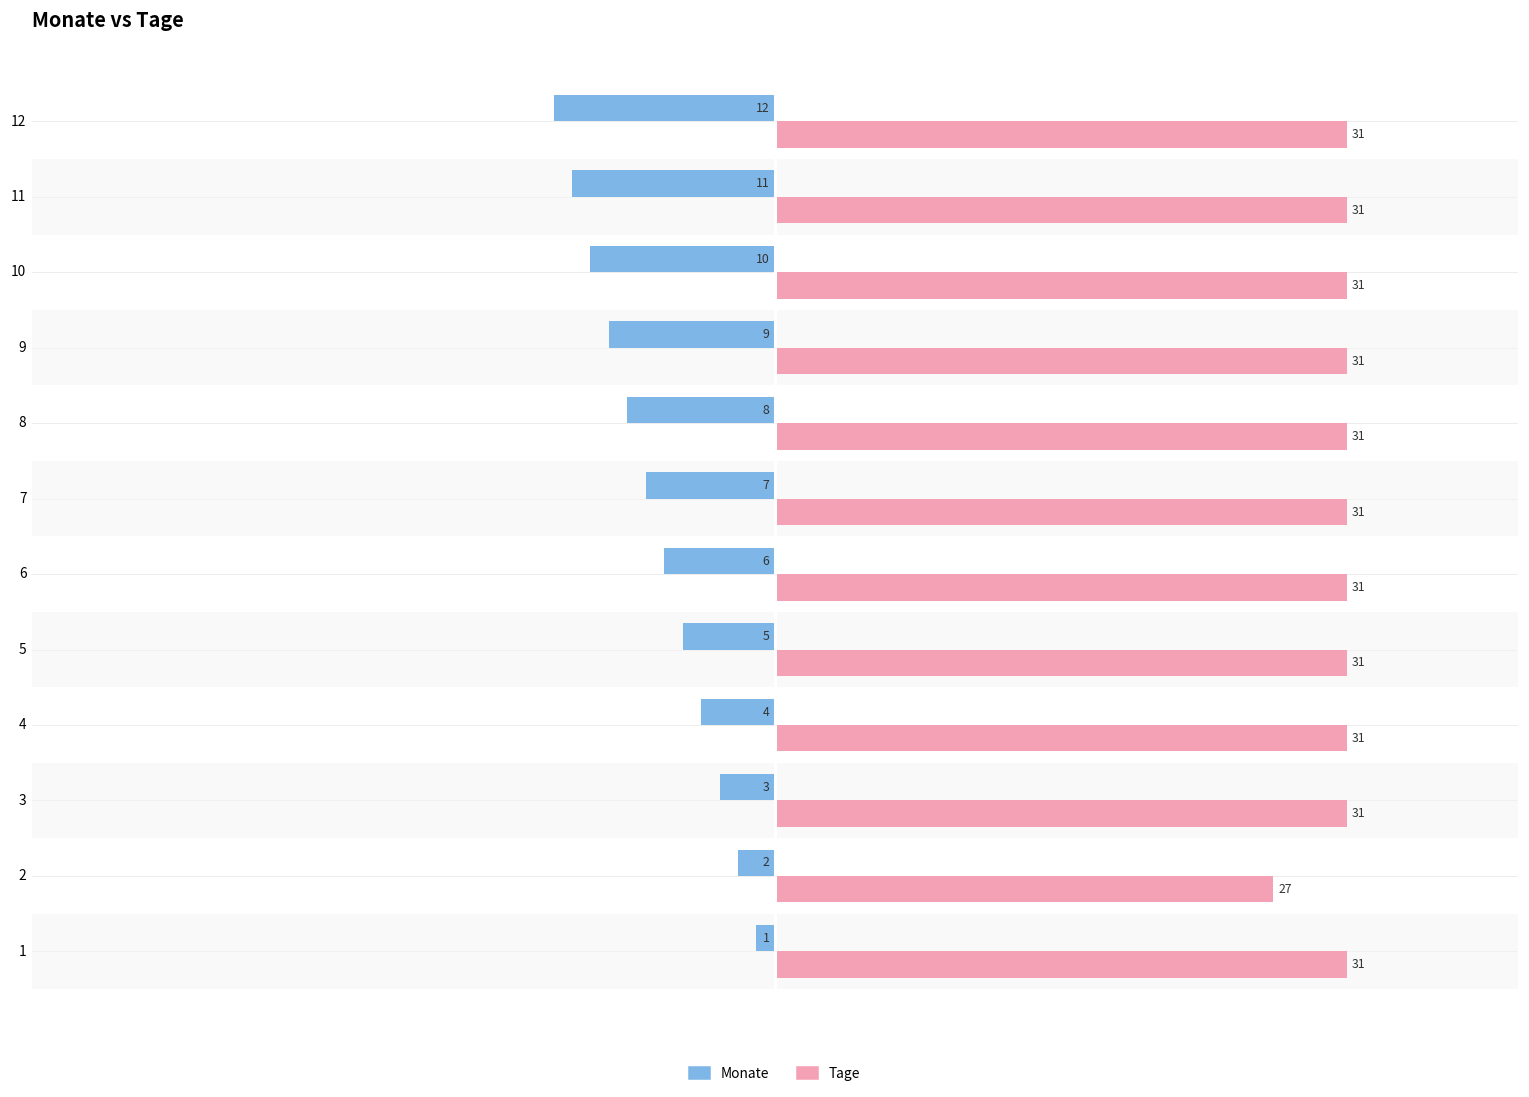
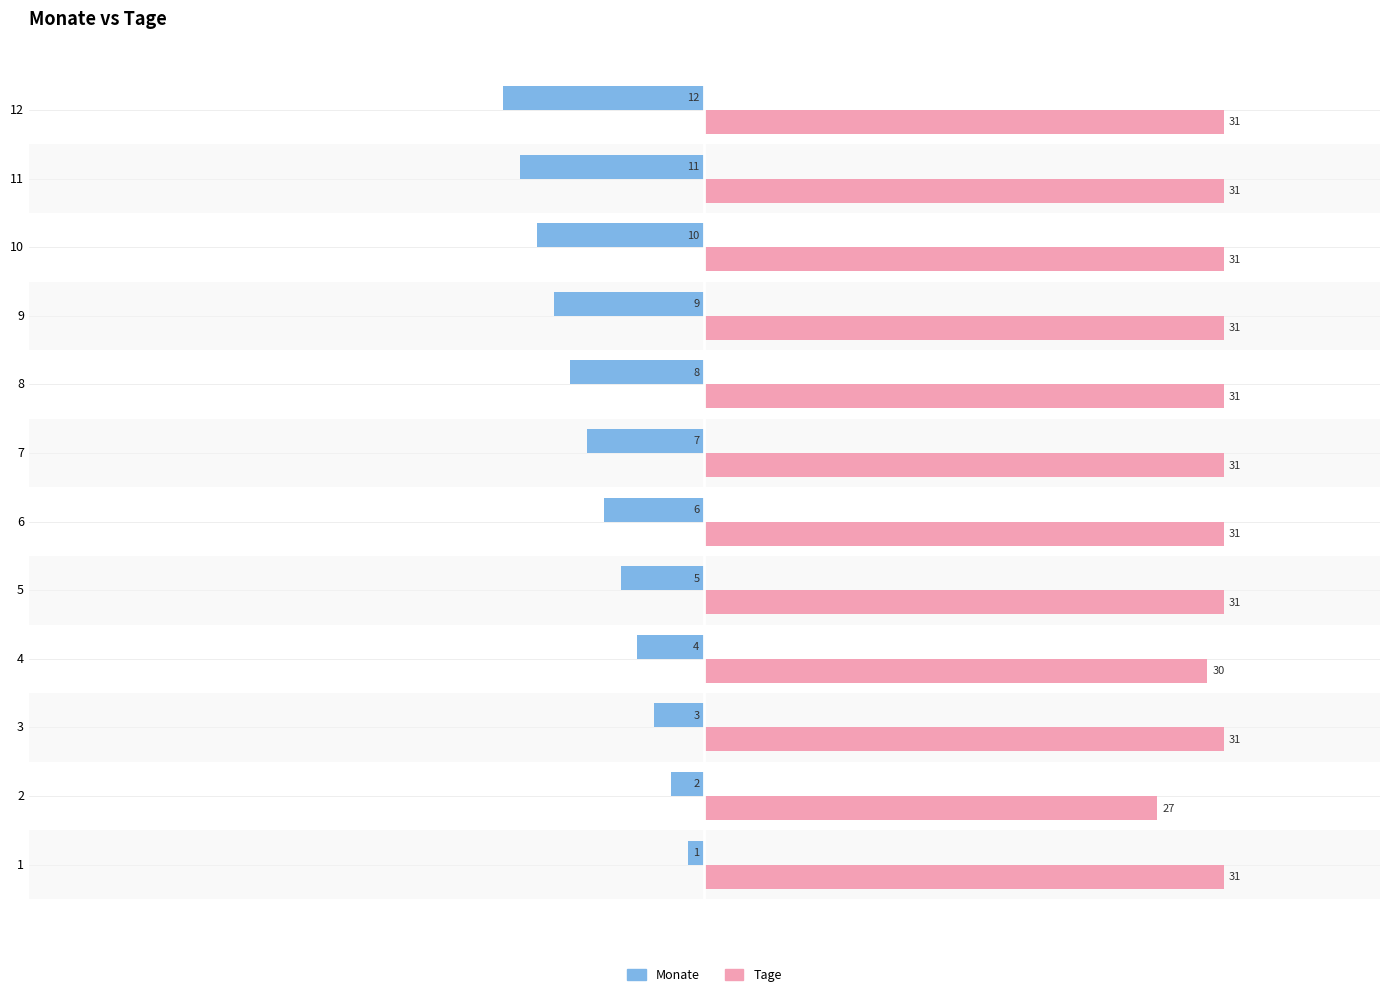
Tage, 4: 31 -> 30
